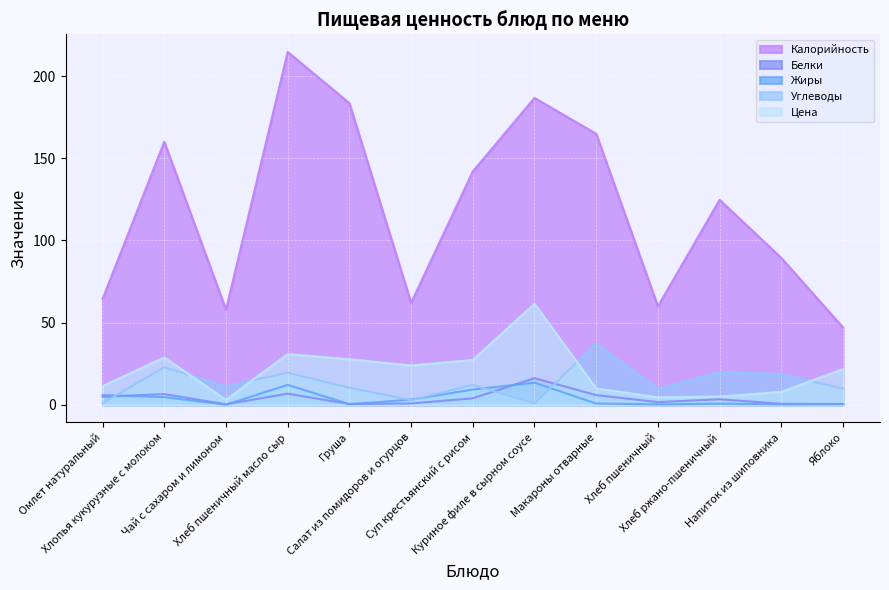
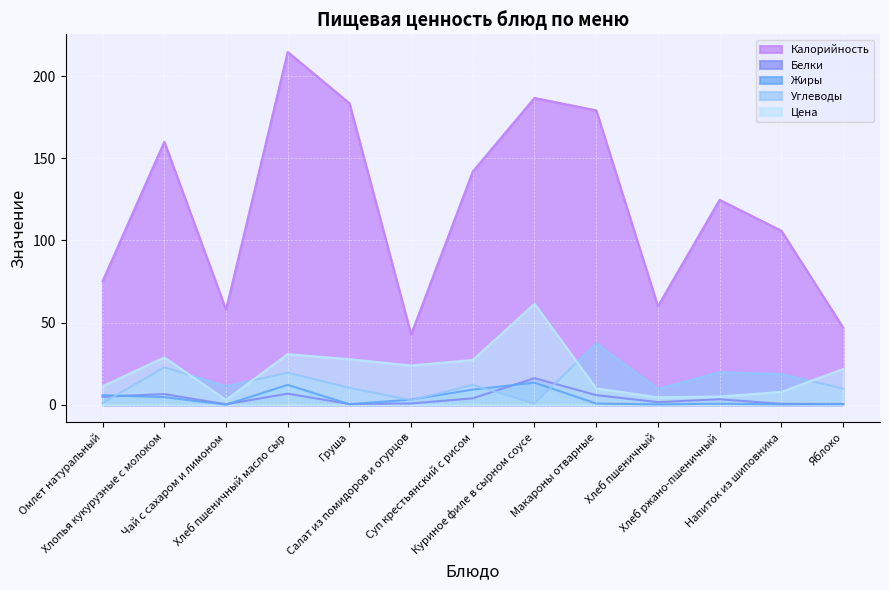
Калорийность, Омлет натуральный: 64 -> 75
Калорийность, Салат из помидоров и огурцов: 62 -> 43
Калорийность, Макароны отварные: 165 -> 179
Калорийность, Напиток из шиповника: 89 -> 106
